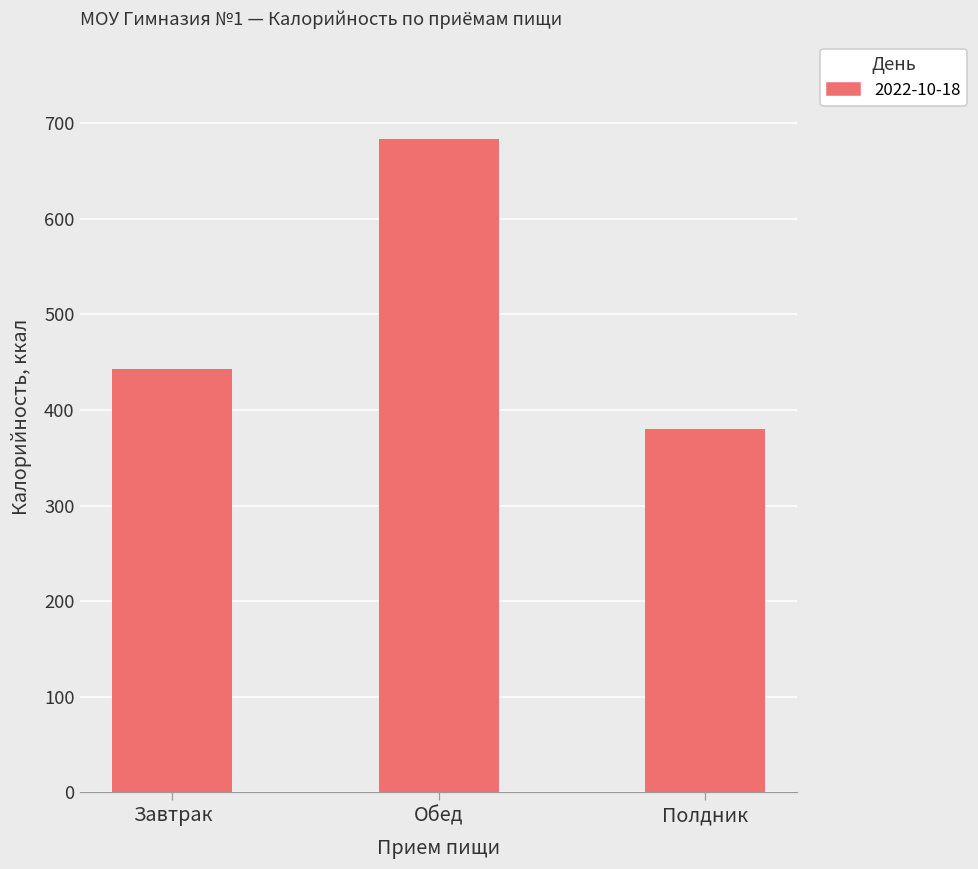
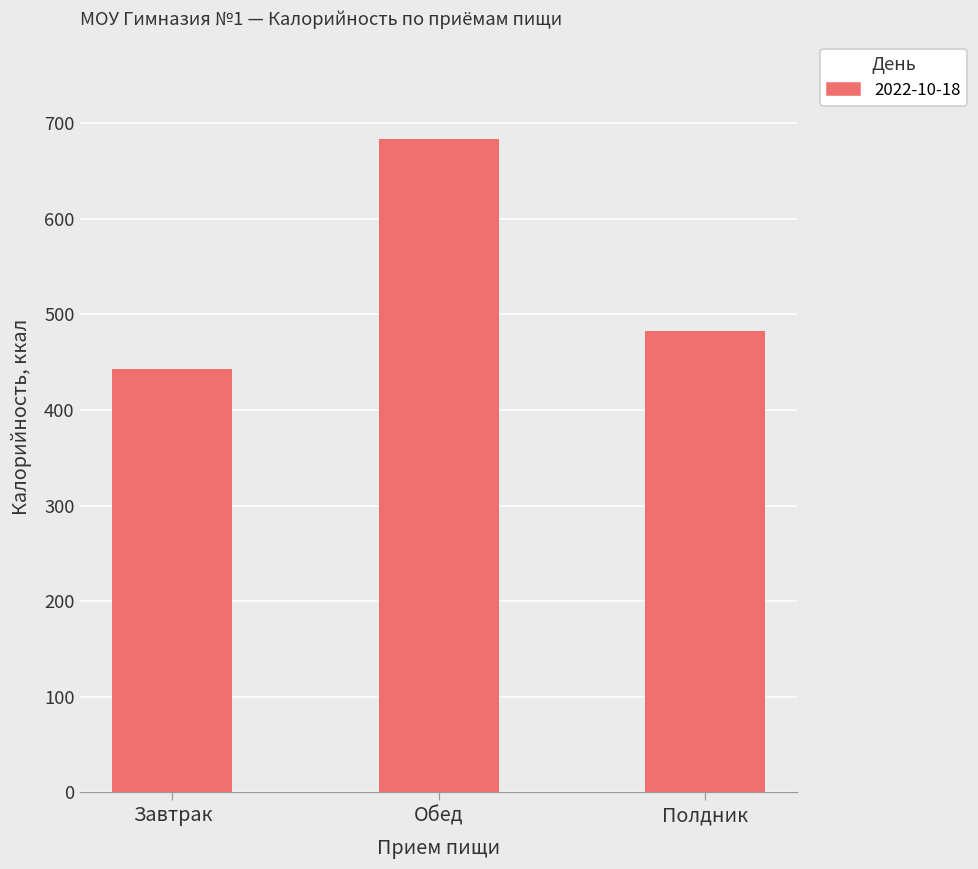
Полдник: 380 -> 480
